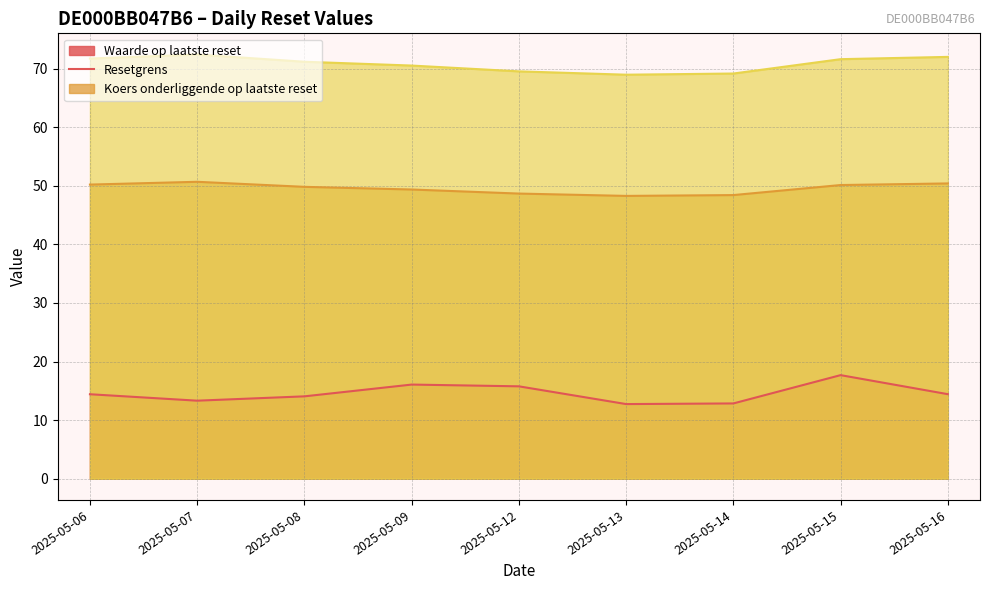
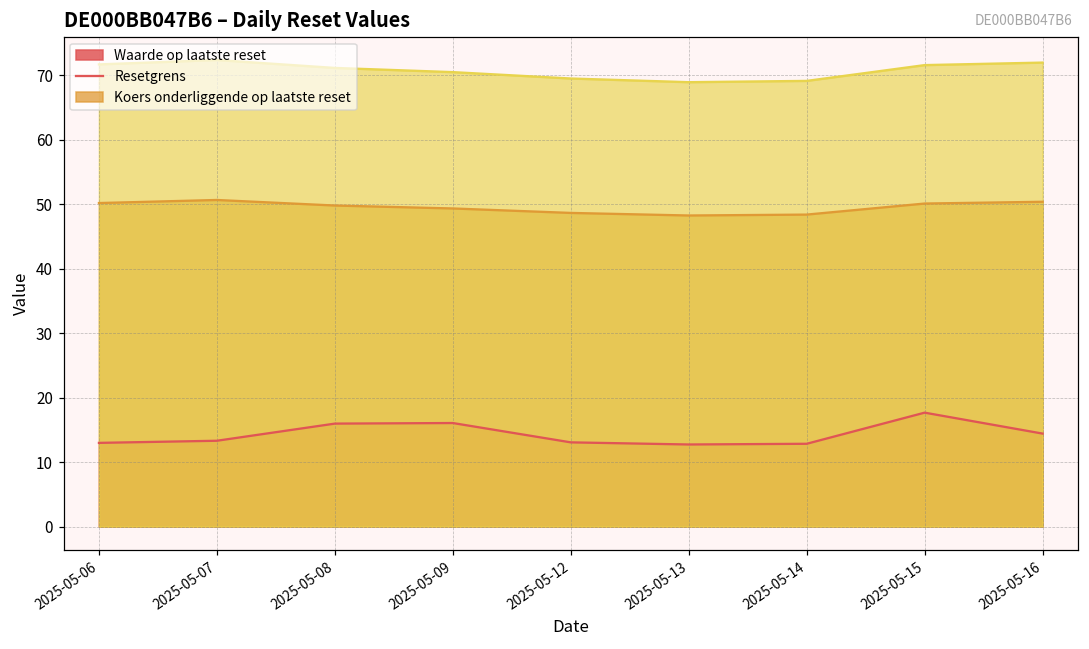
Waarde op laatste reset, 2025-05-06: 14 -> 13
Waarde op laatste reset, 2025-05-08: 14 -> 16
Waarde op laatste reset, 2025-05-12: 16 -> 13
